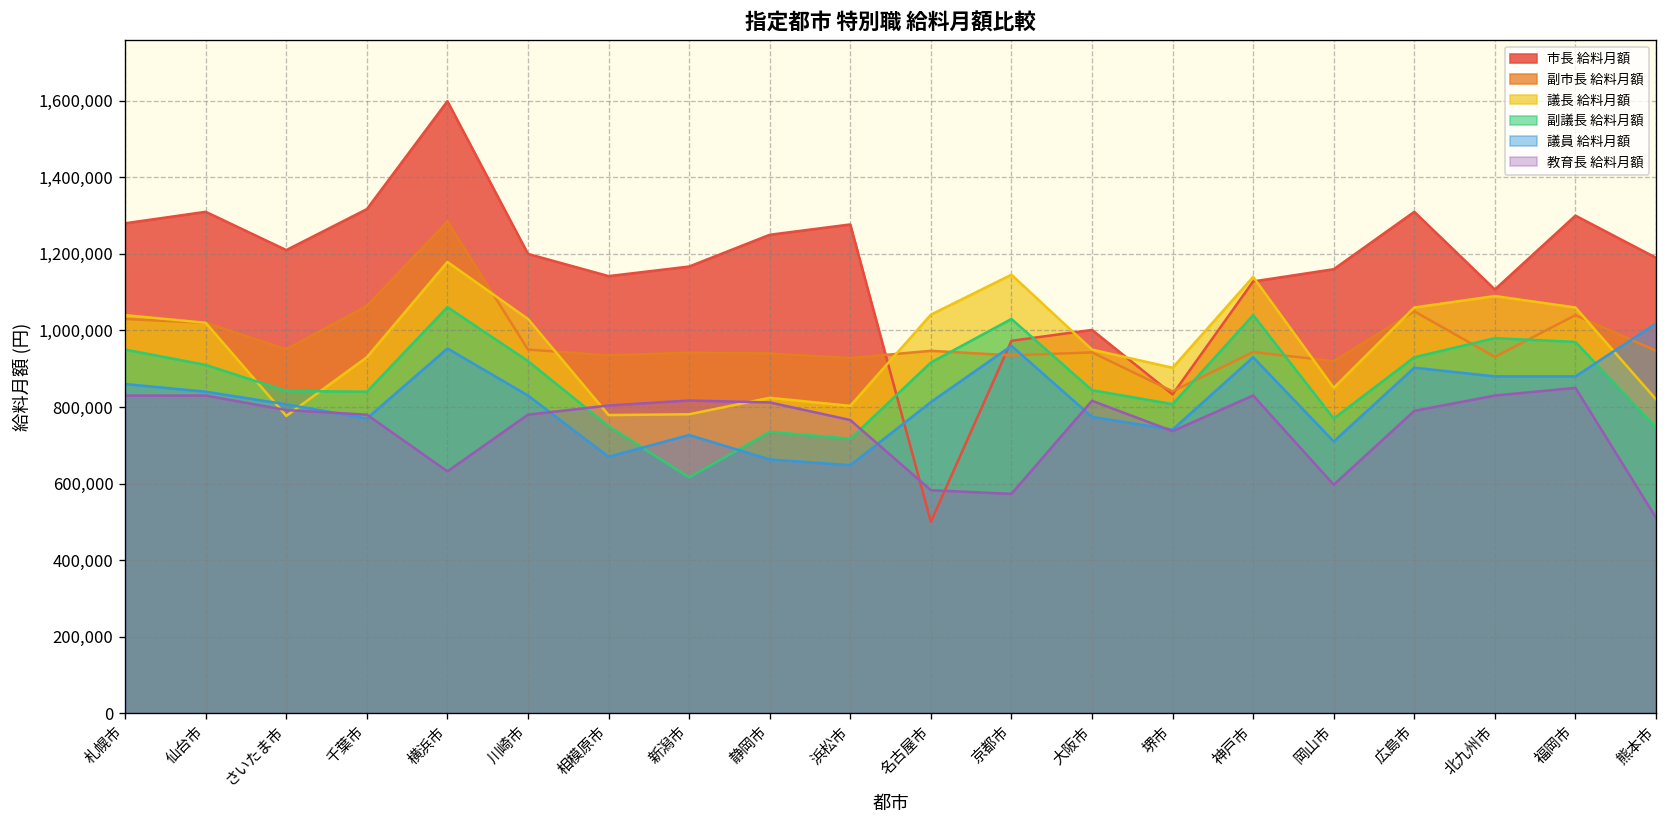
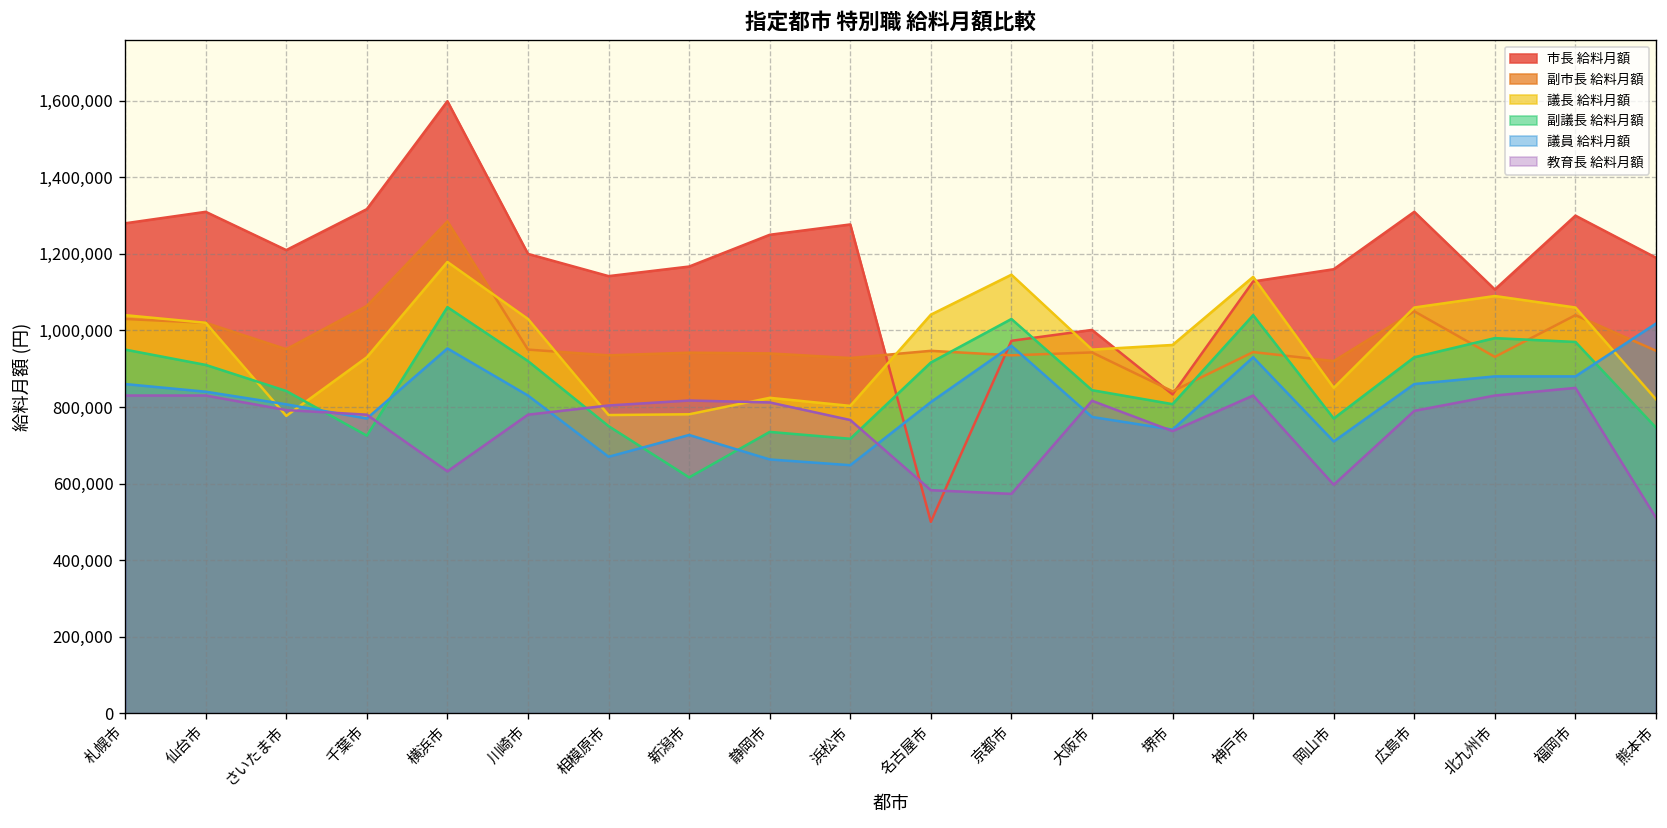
副議長 給料月額, 千葉市: 840,000 -> 730,000
議長 給料月額, 堺市: 900,000 -> 960,000
議員 給料月額, 広島市: 900,000 -> 860,000
